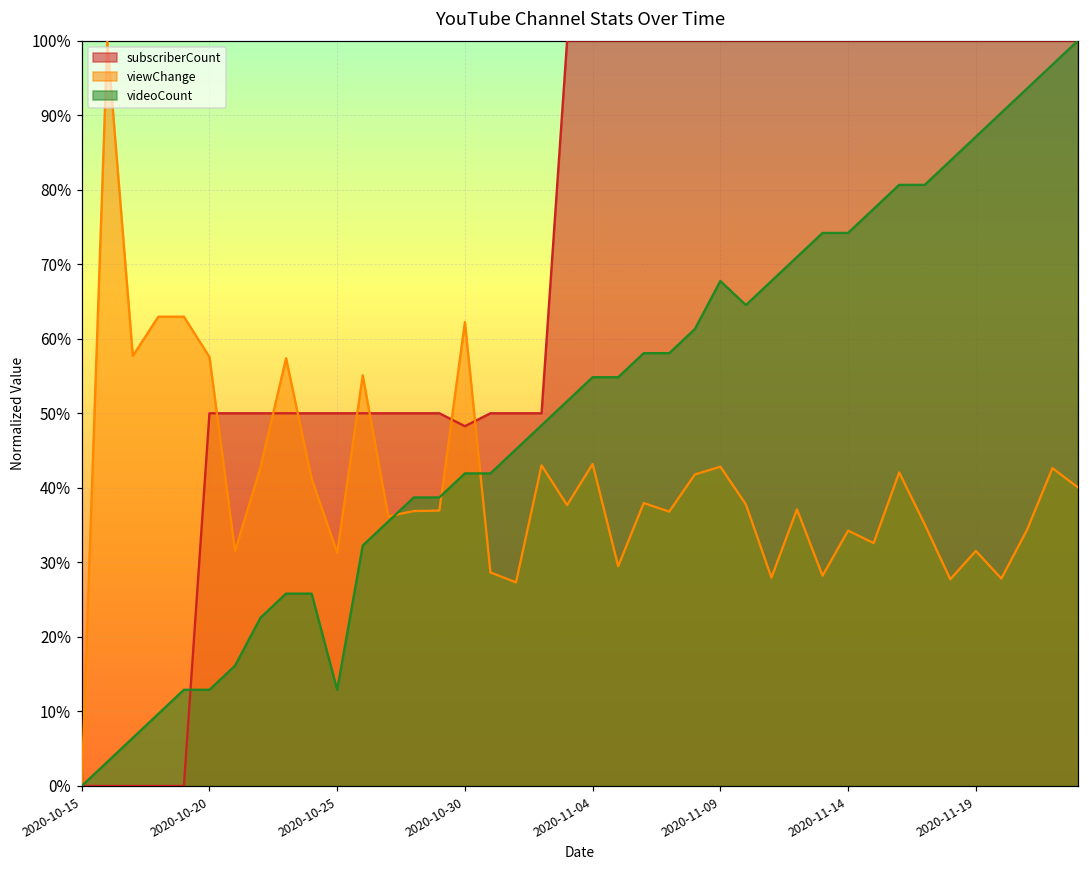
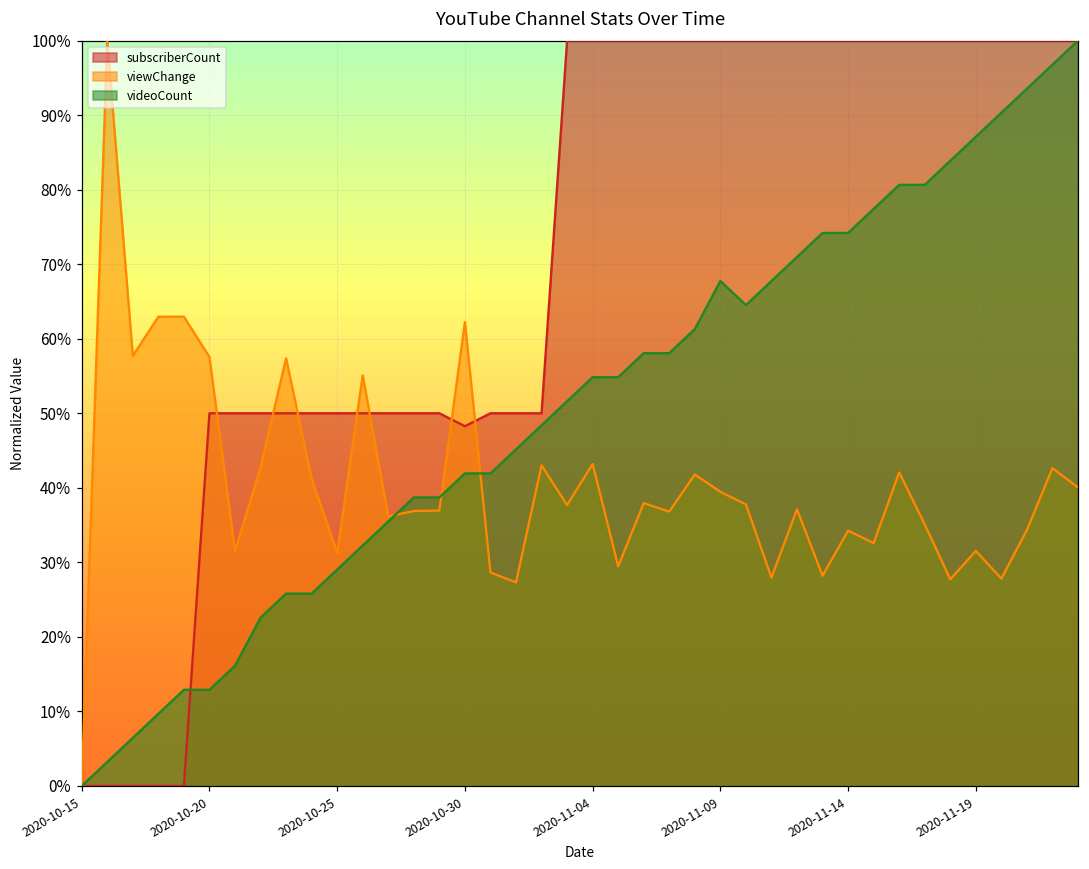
videoCount, 2020-10-25: 13% -> 29%
viewChange, 2020-11-09: 43% -> 39%
